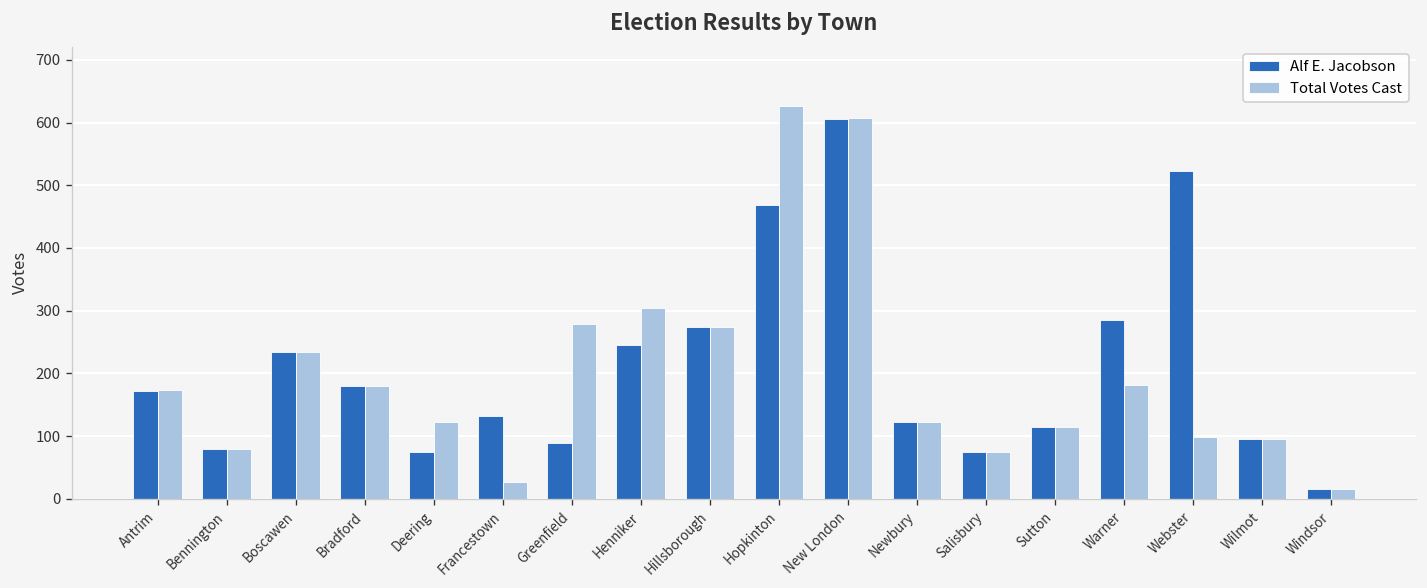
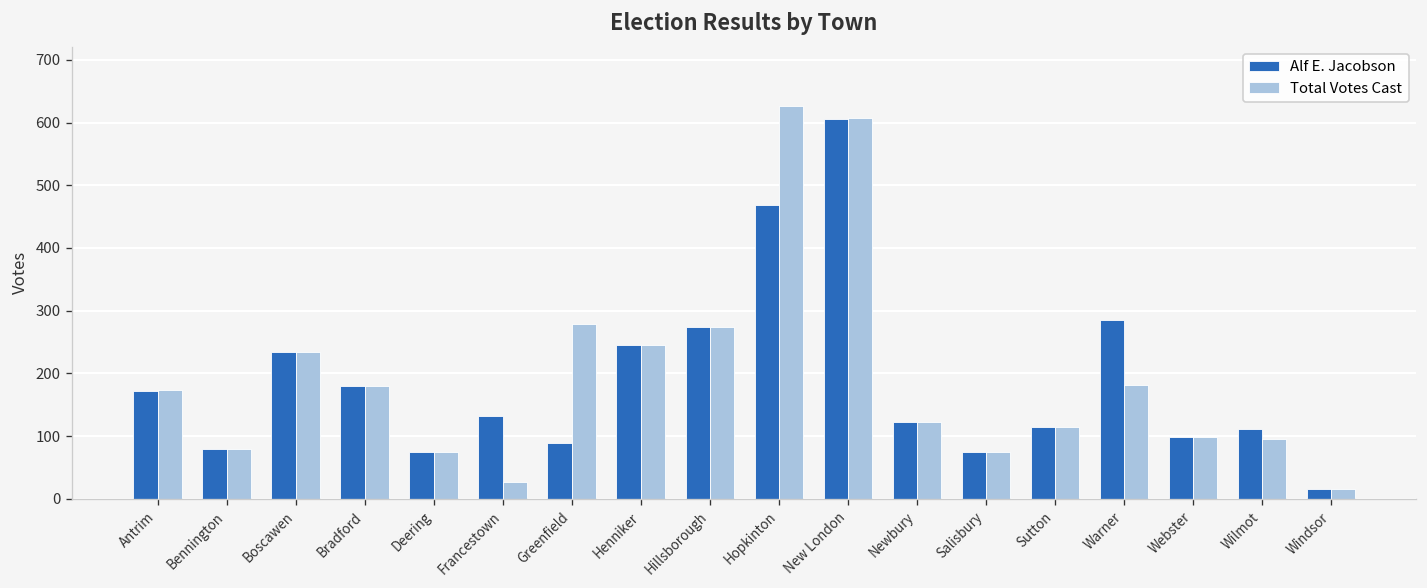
Total Votes Cast, Deering: 120 -> 70
Total Votes Cast, Henniker: 300 -> 250
Alf E. Jacobson, Webster: 520 -> 100
Alf E. Jacobson, Wilmot: 100 -> 110
